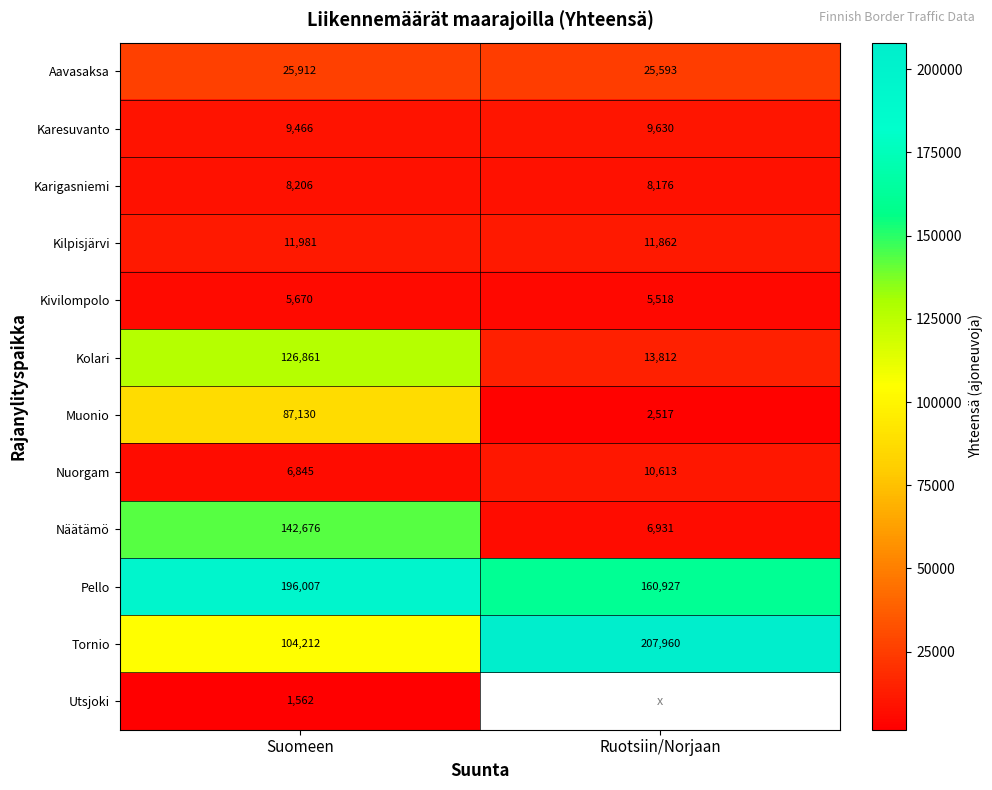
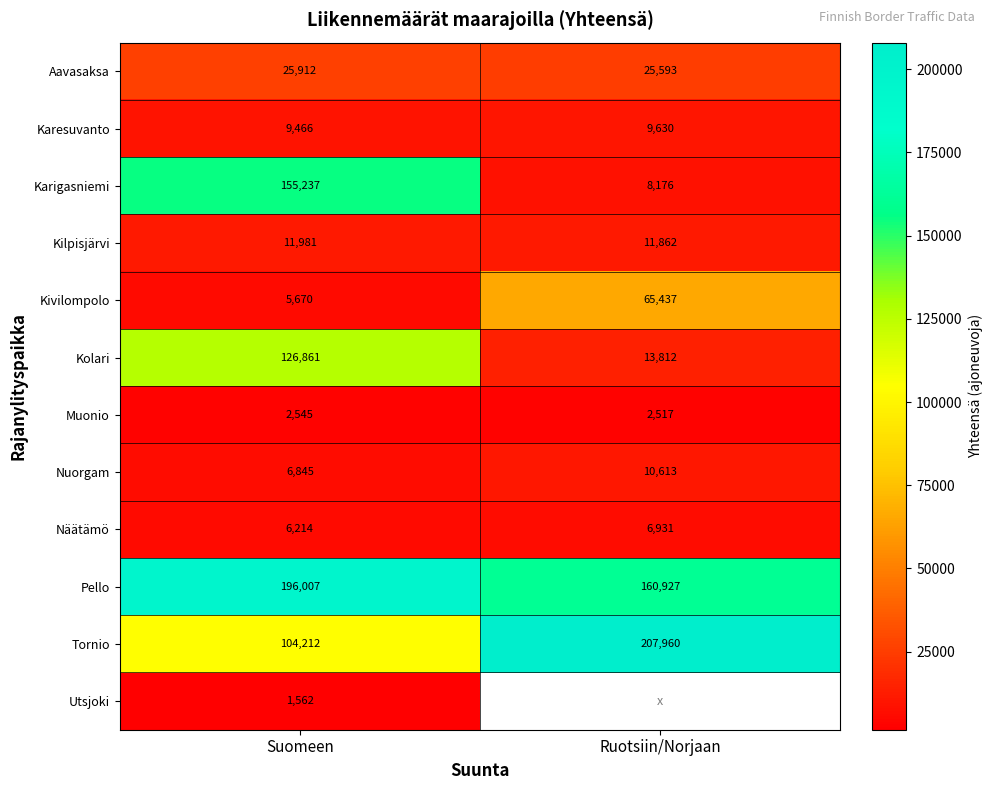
Karigasniemi, Suomeen: 8,206 -> 155,237
Kivilompolo, Ruotsiin/Norjaan: 5,518 -> 65,437
Muonio, Suomeen: 87,130 -> 2,545
Näätämö, Suomeen: 142,676 -> 6,214
